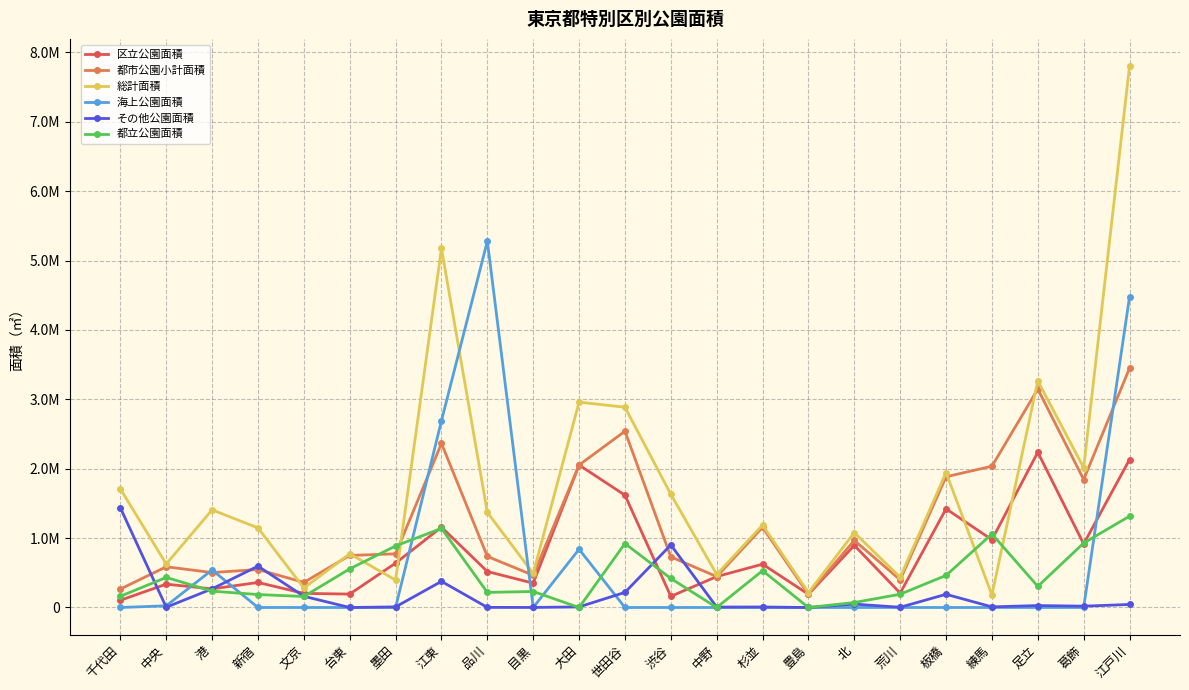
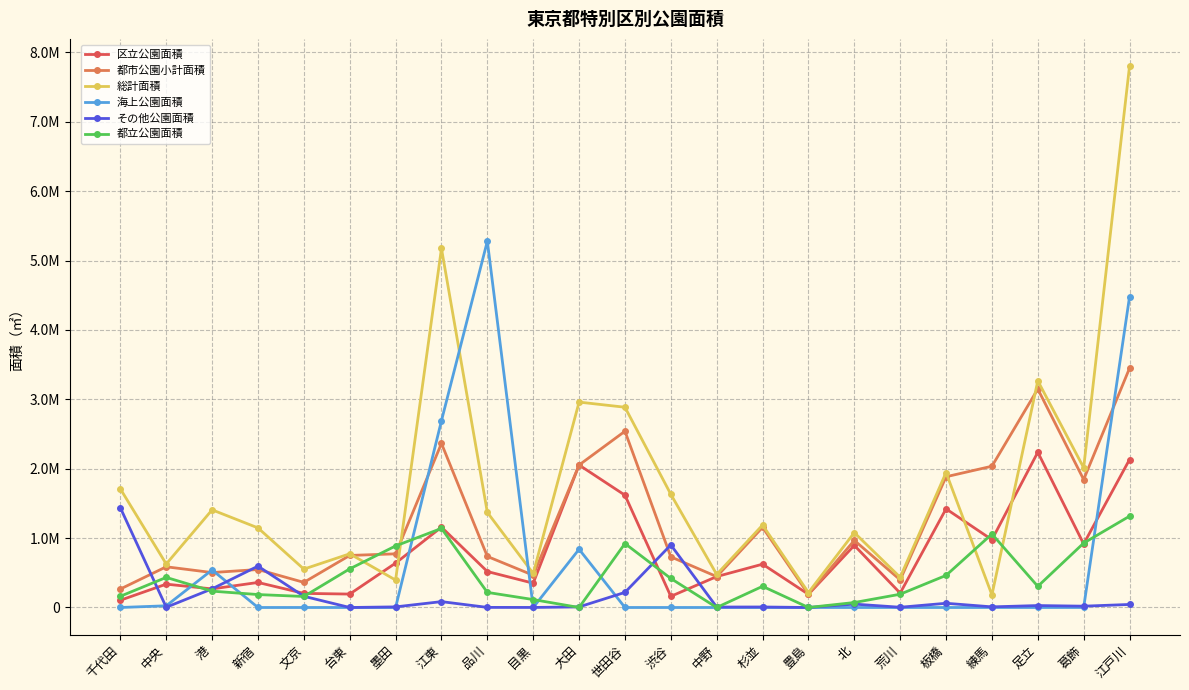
総計面積, 文京: 300000 -> 600000
その他公園面積, 江東: 400000 -> 100000
都立公園面積, 目黒: 200000 -> 100000
都立公園面積, 杉並: 500000 -> 300000
その他公園面積, 板橋: 200000 -> 100000
